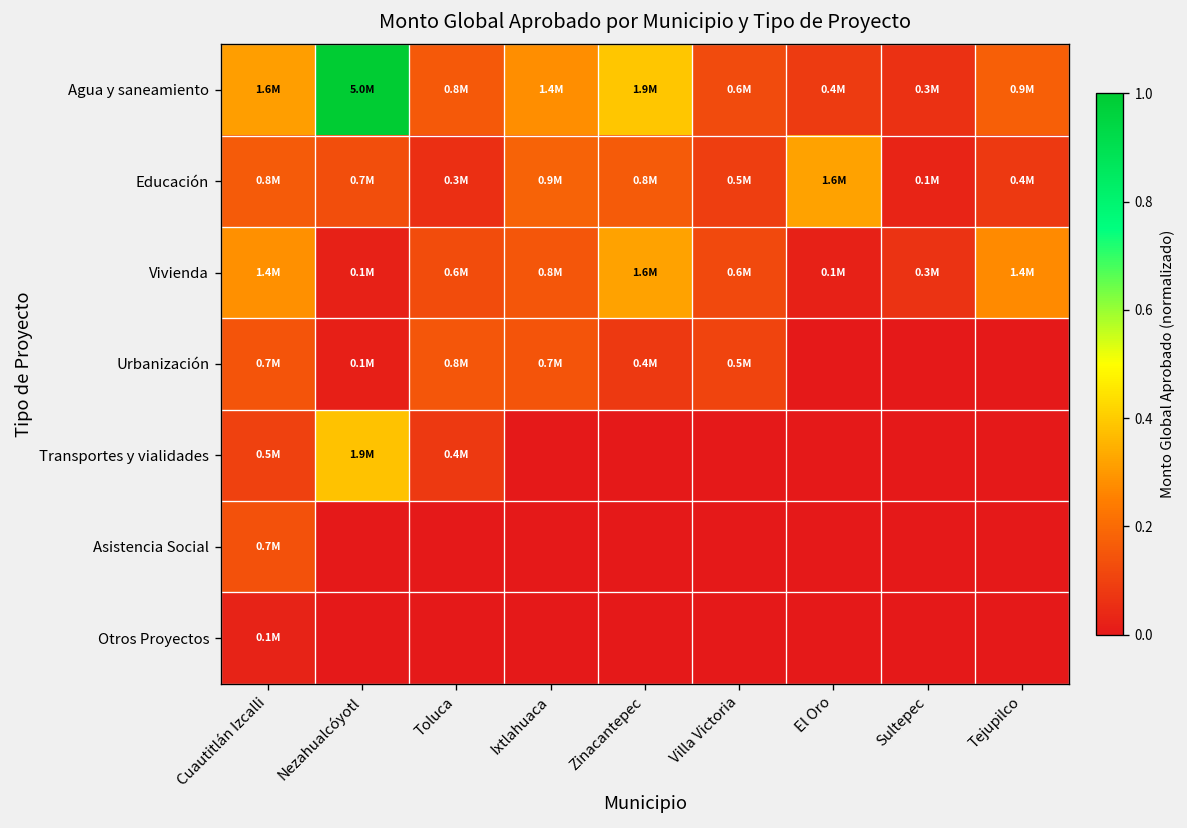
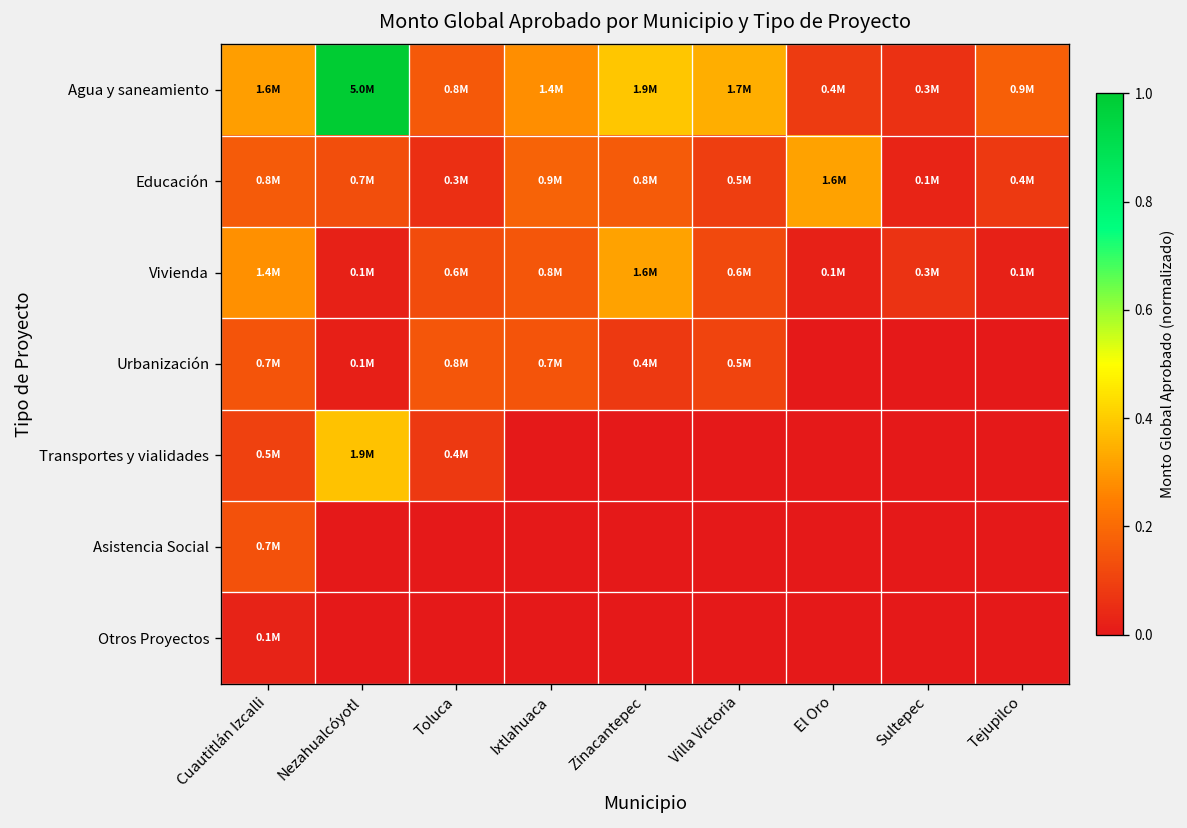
Agua y saneamiento, Villa Victoria: 0.6M -> 1.7M
Vivienda, Tejupilco: 1.4M -> 0.1M
